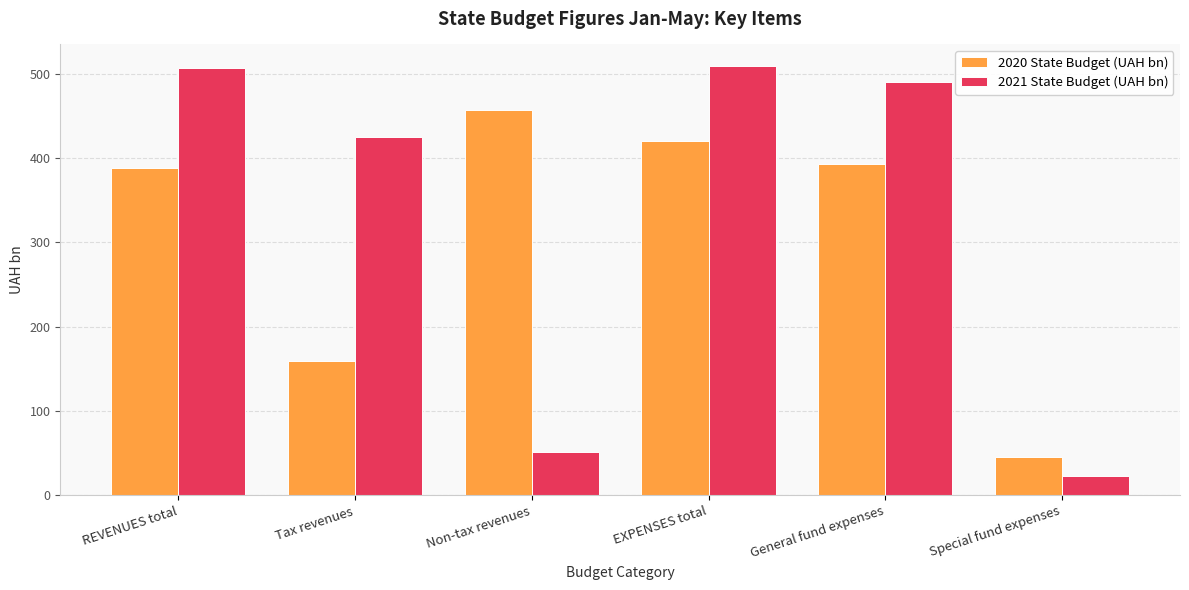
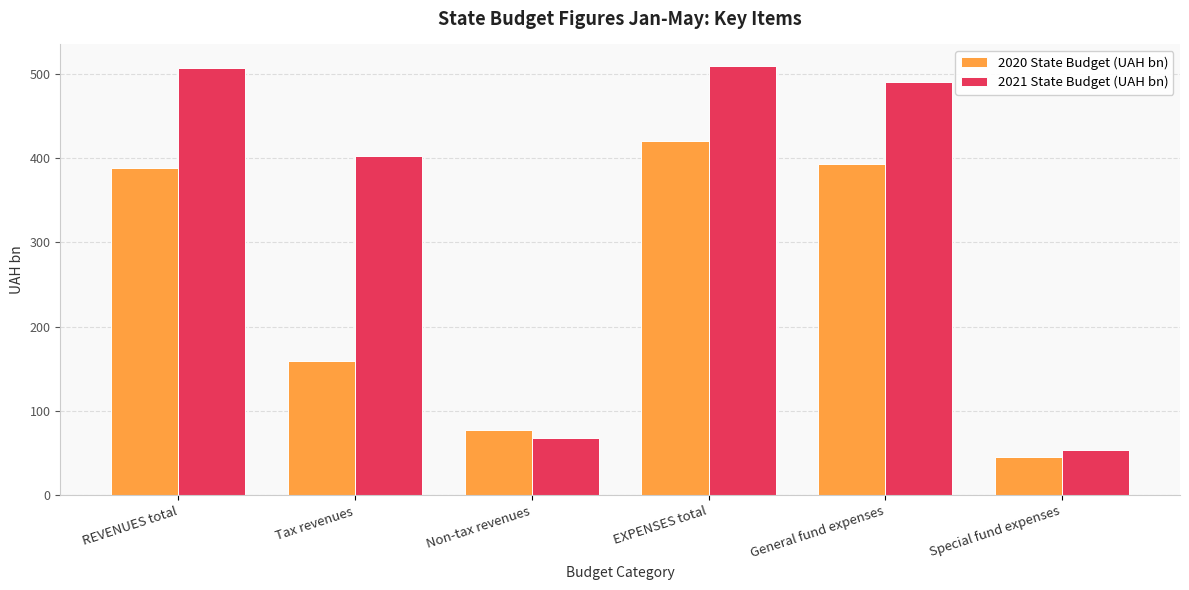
2021 State Budget (UAH bn), Tax revenues: 430 -> 400
2020 State Budget (UAH bn), Non-tax revenues: 460 -> 80
2021 State Budget (UAH bn), Non-tax revenues: 50 -> 70
2021 State Budget (UAH bn), Special fund expenses: 20 -> 50
